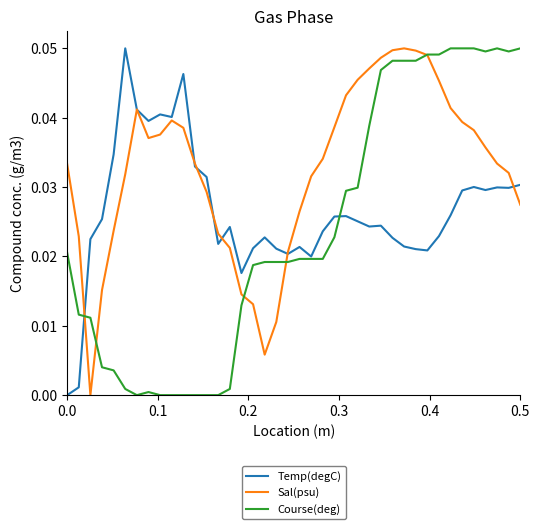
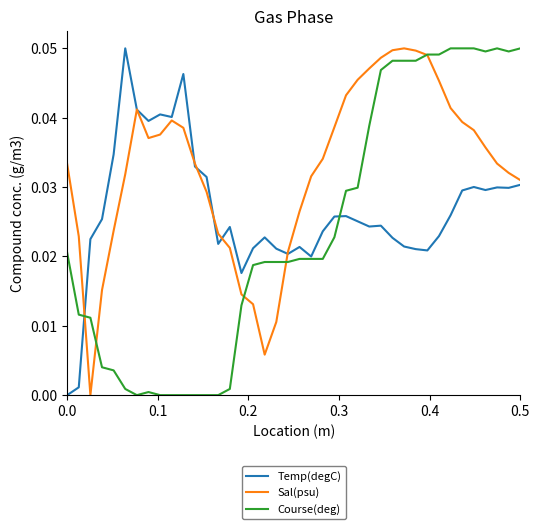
Sal(psu), 0.5: 0.027 -> 0.031
